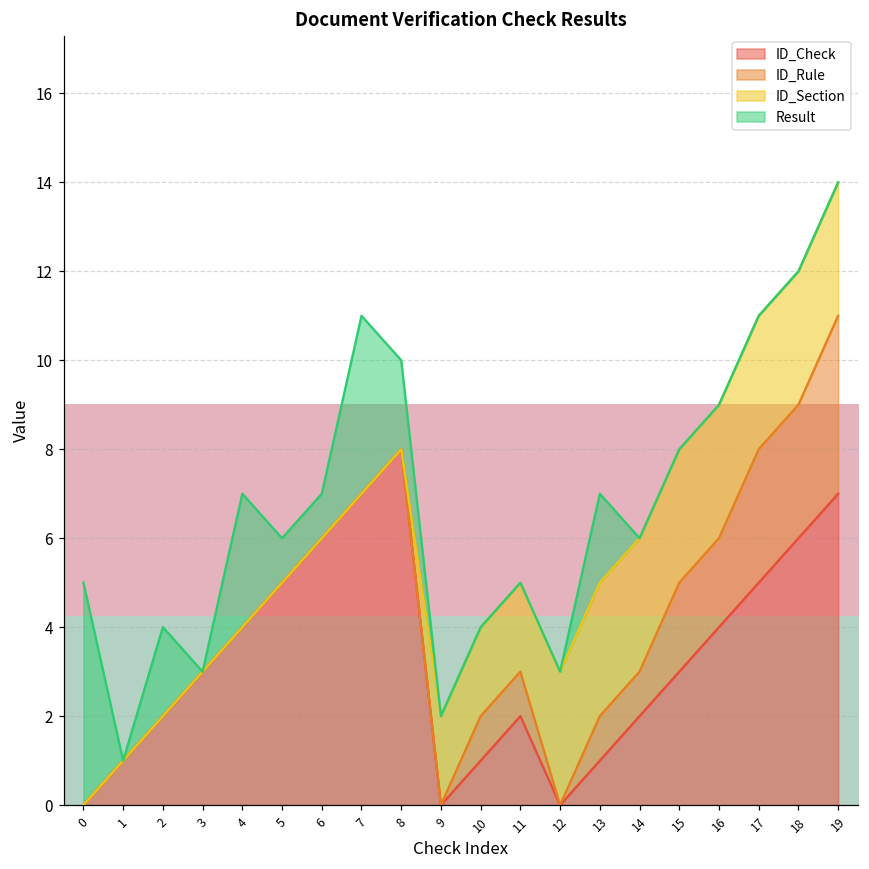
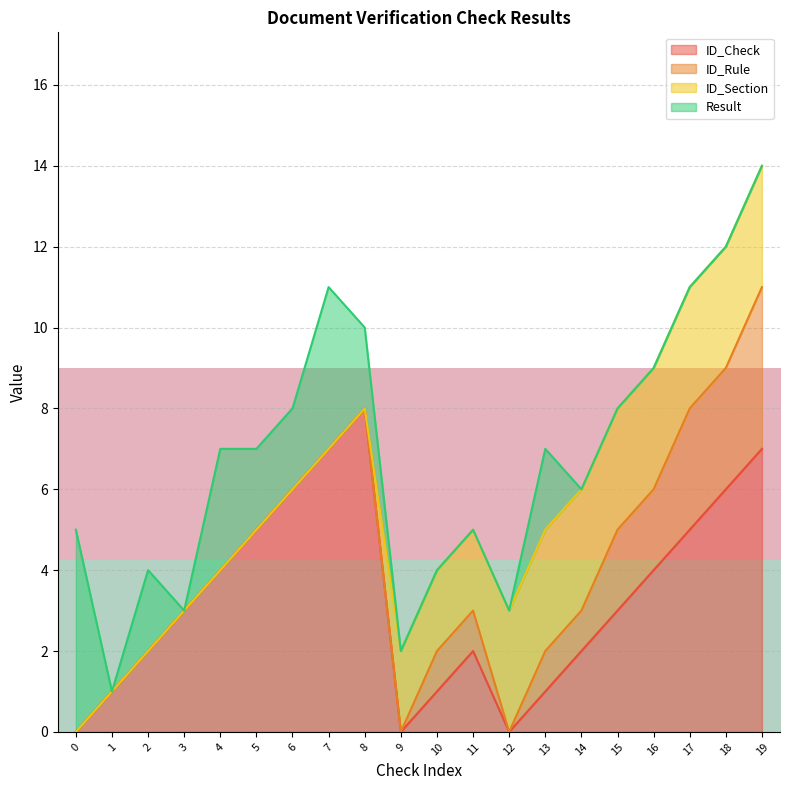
Result, 5: 1 -> 2
Result, 6: 1 -> 2
